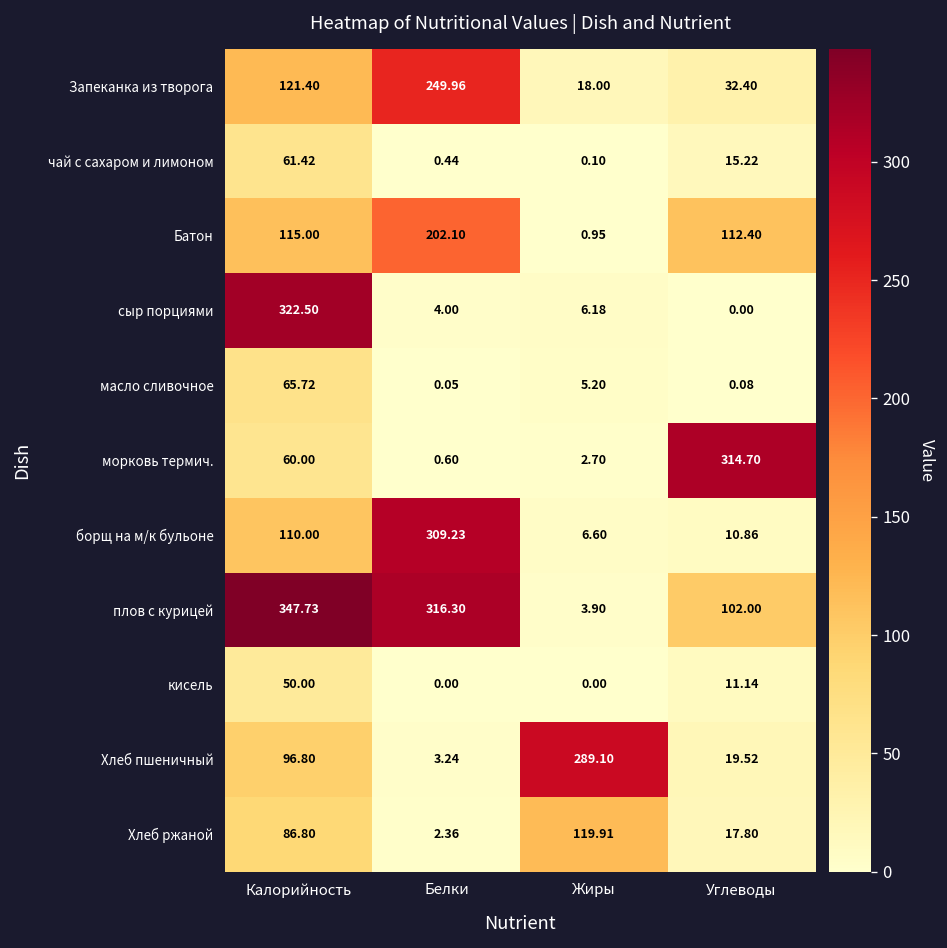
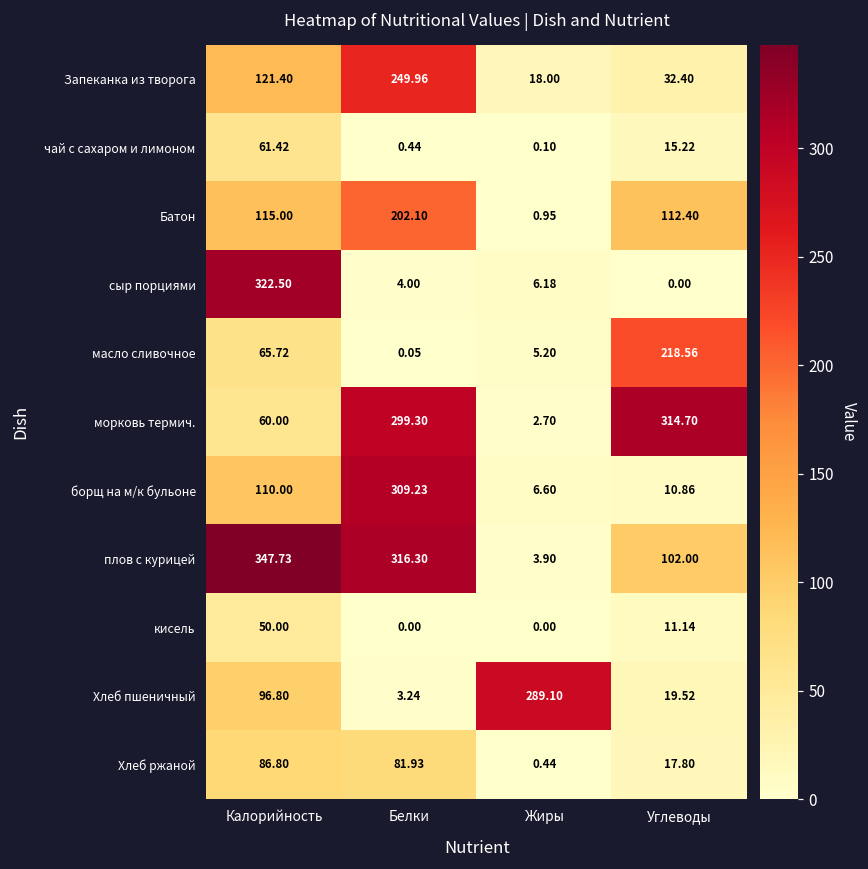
масло сливочное, Углеводы: 0.08 -> 218.56
морковь термич., Белки: 0.60 -> 299.30
Хлеб ржаной, Белки: 2.36 -> 81.93
Хлеб ржаной, Жиры: 119.91 -> 0.44
